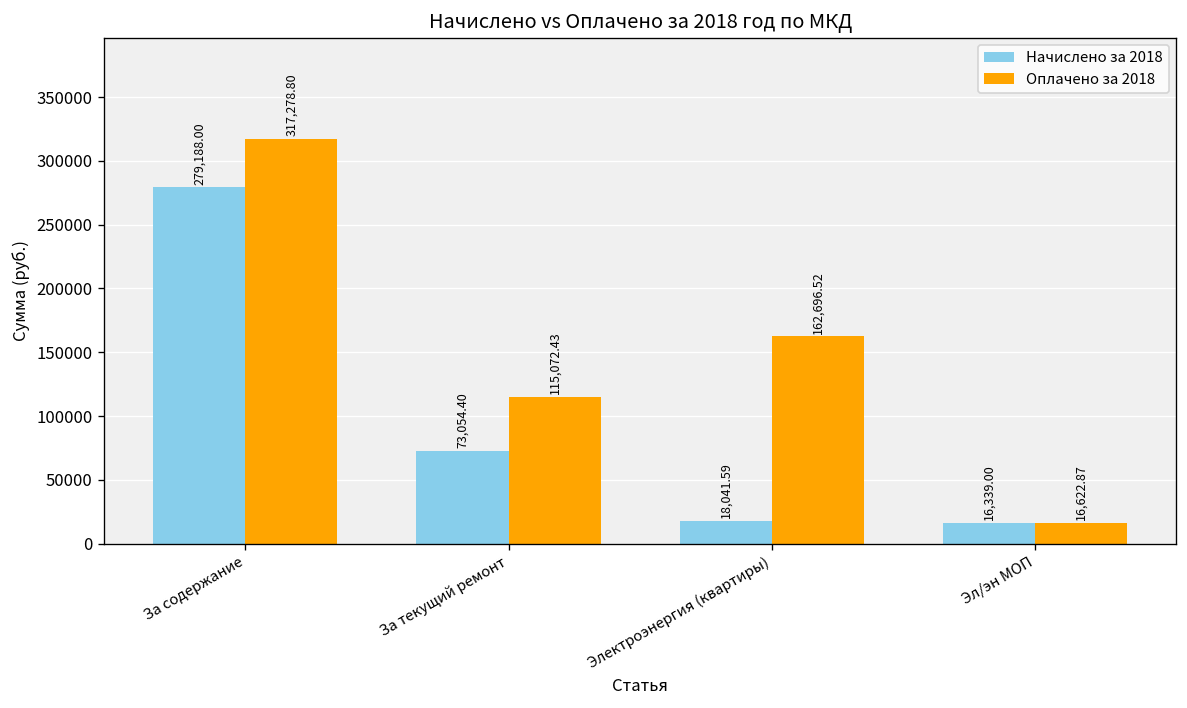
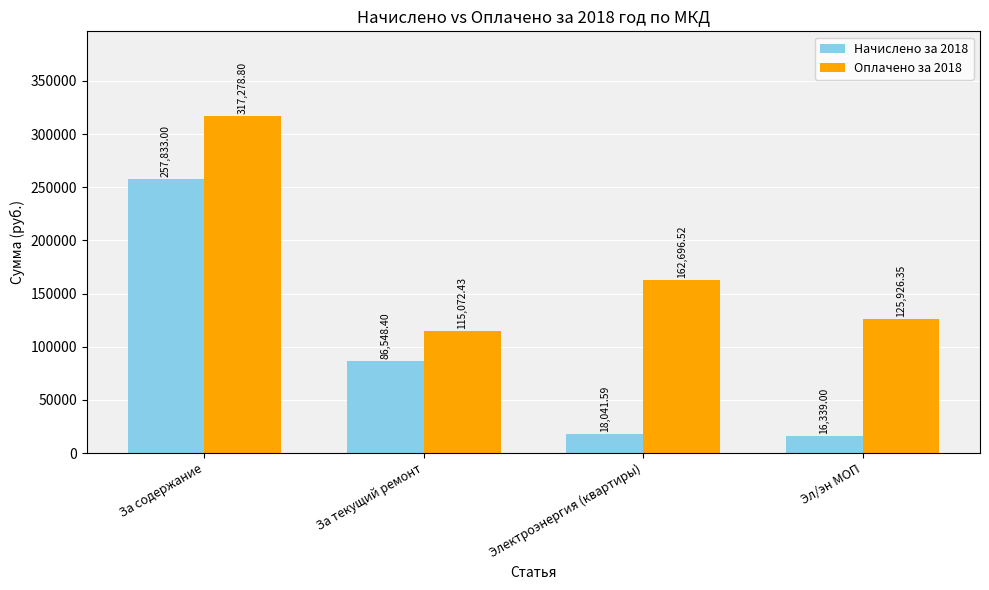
Начислено за 2018, За содержание: 279,188.00 -> 257,833.00
Начислено за 2018, За текущий ремонт: 73,054.40 -> 86,548.40
Оплачено за 2018, Эл/эн МОП: 16,622.87 -> 125,926.35
